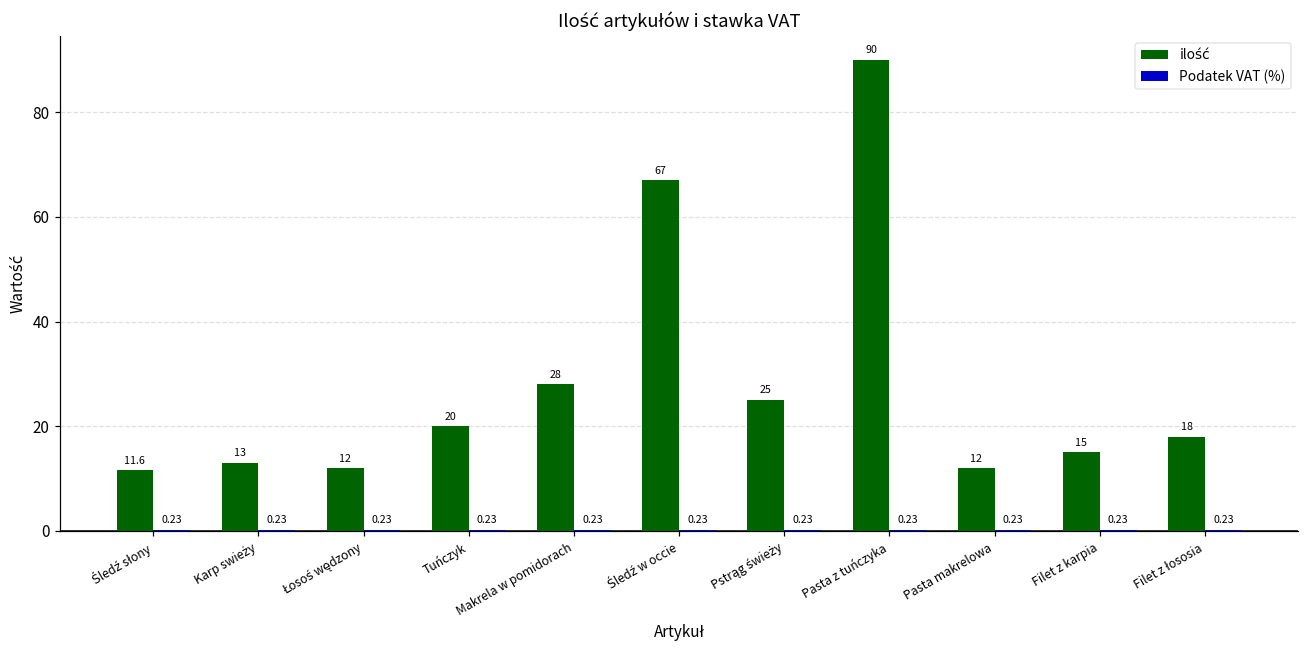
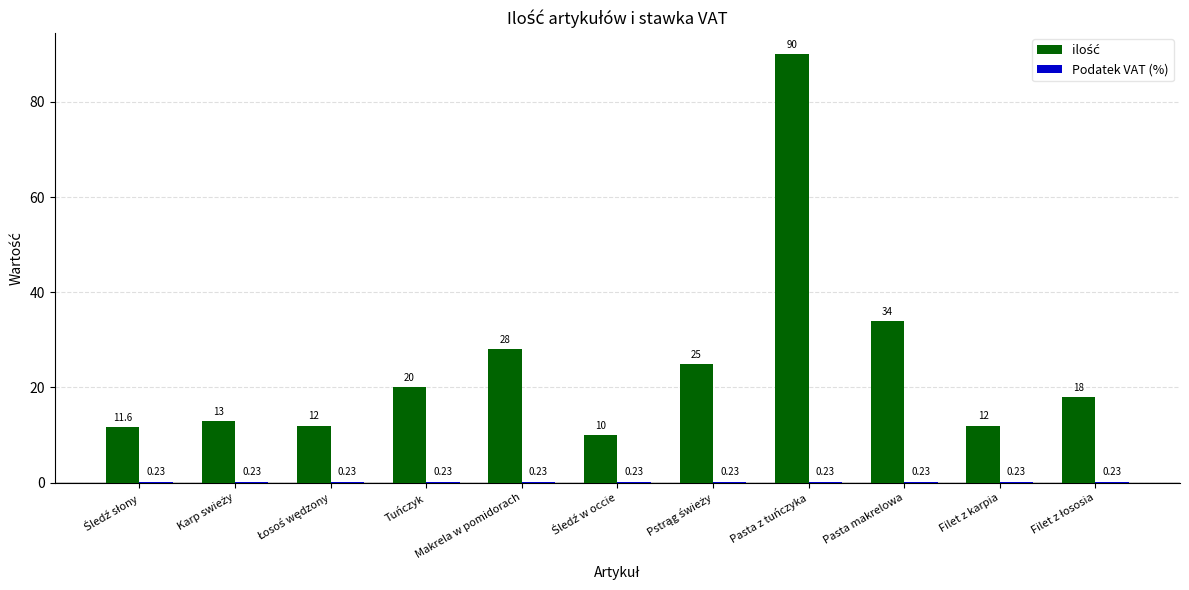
ilość, Śledź w occie: 67 -> 10
ilość, Pasta makrelowa: 12 -> 34
ilość, Filet z karpia: 15 -> 12
